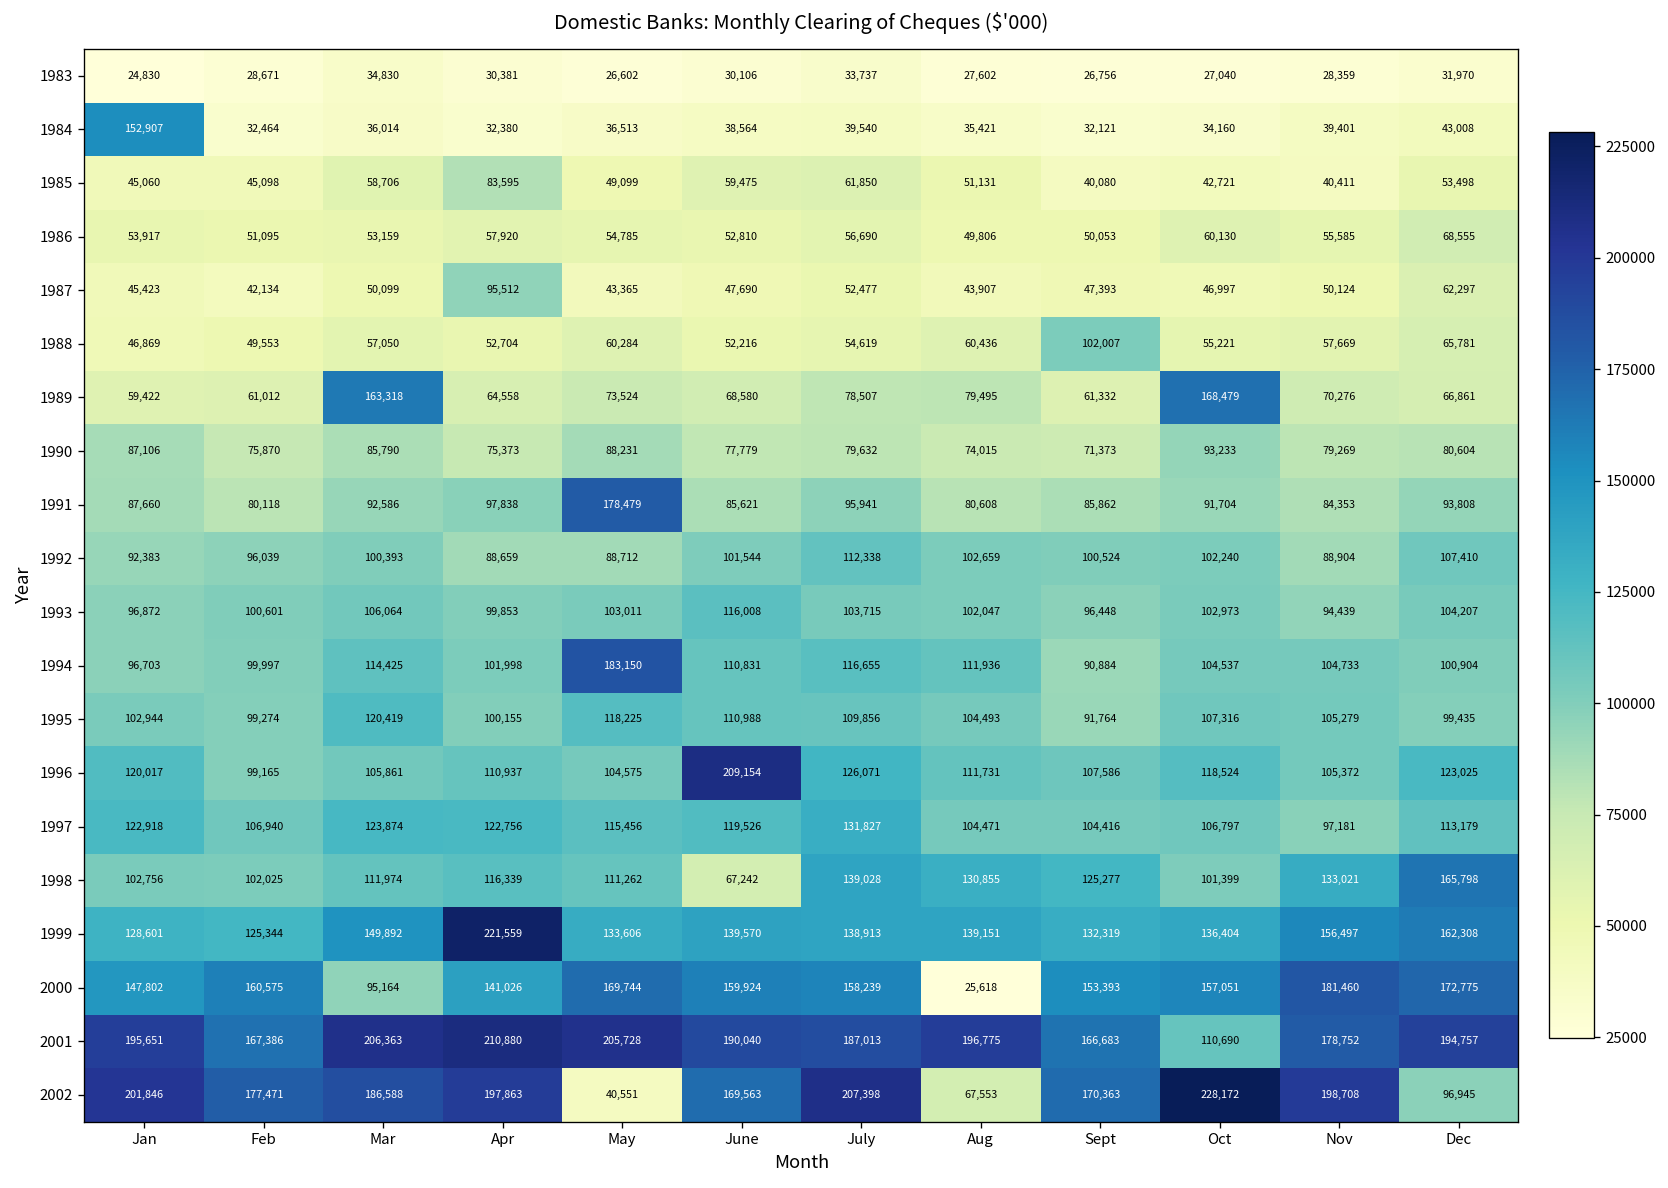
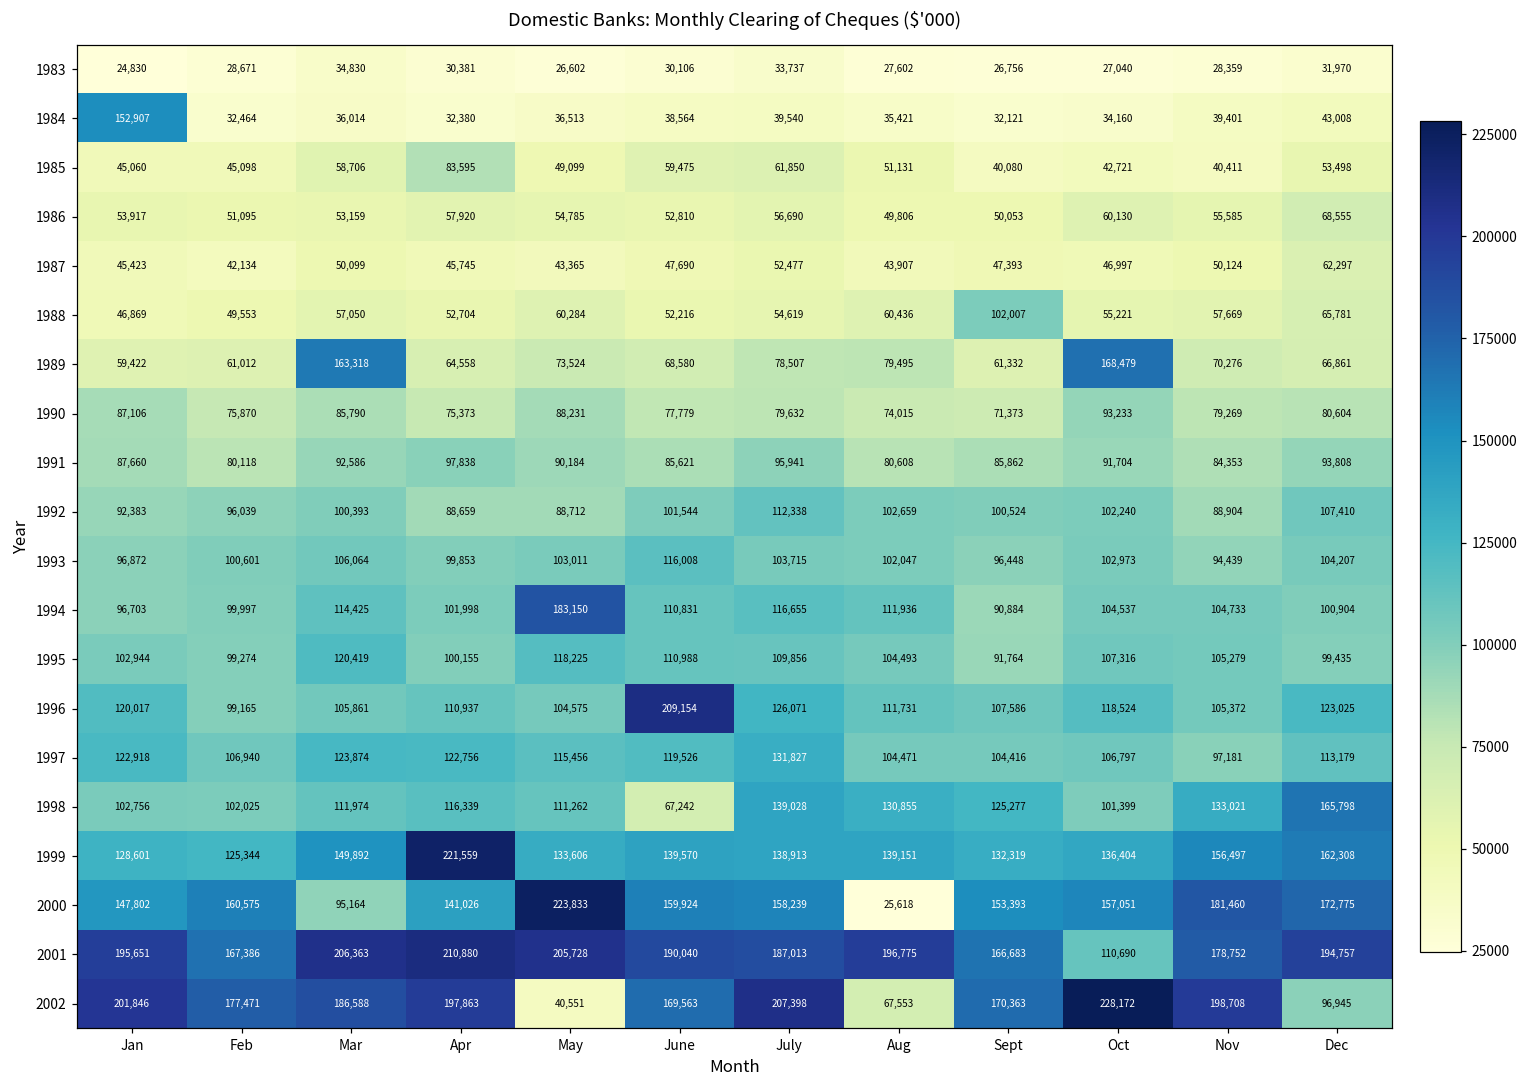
1987, Apr: 95,512 -> 45,745
1991, May: 178,479 -> 90,184
2000, May: 169,744 -> 223,833
